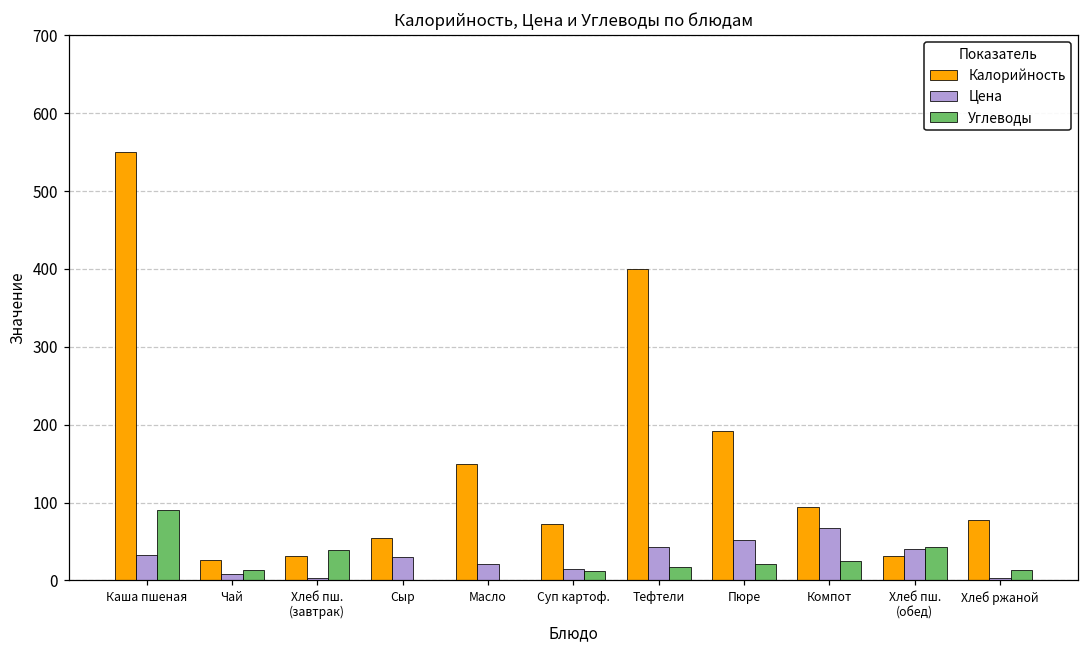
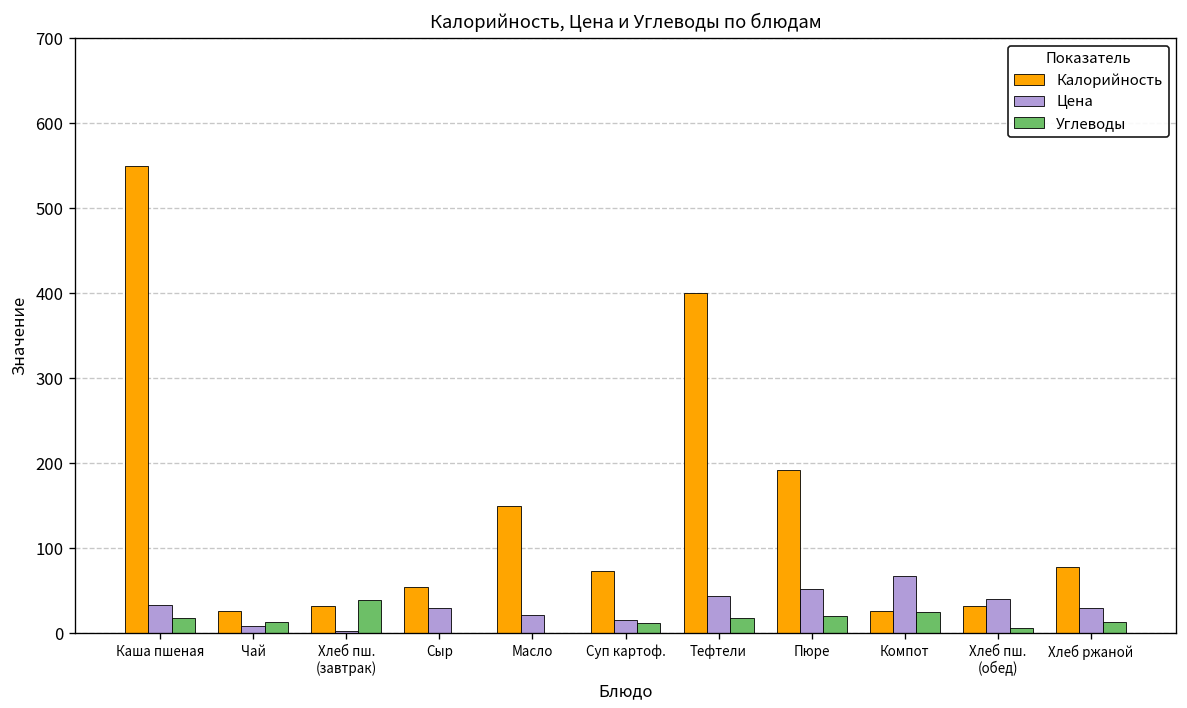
Углеводы, Каша пшеная: 90 -> 20
Калорийность, Компот: 90 -> 30
Углеводы, Хлеб пш. (обед): 40 -> 10
Цена, Хлеб ржаной: 0 -> 30
